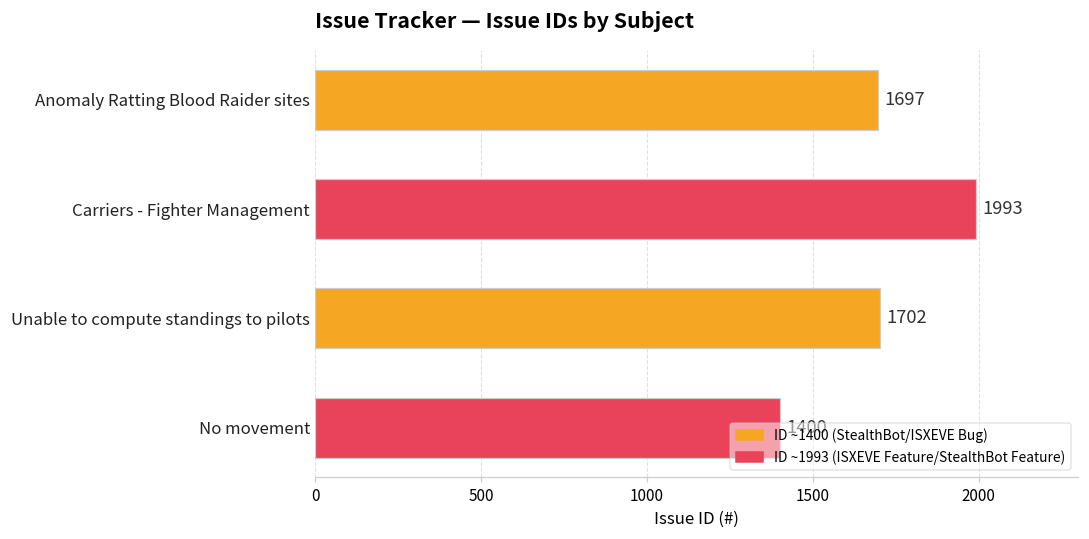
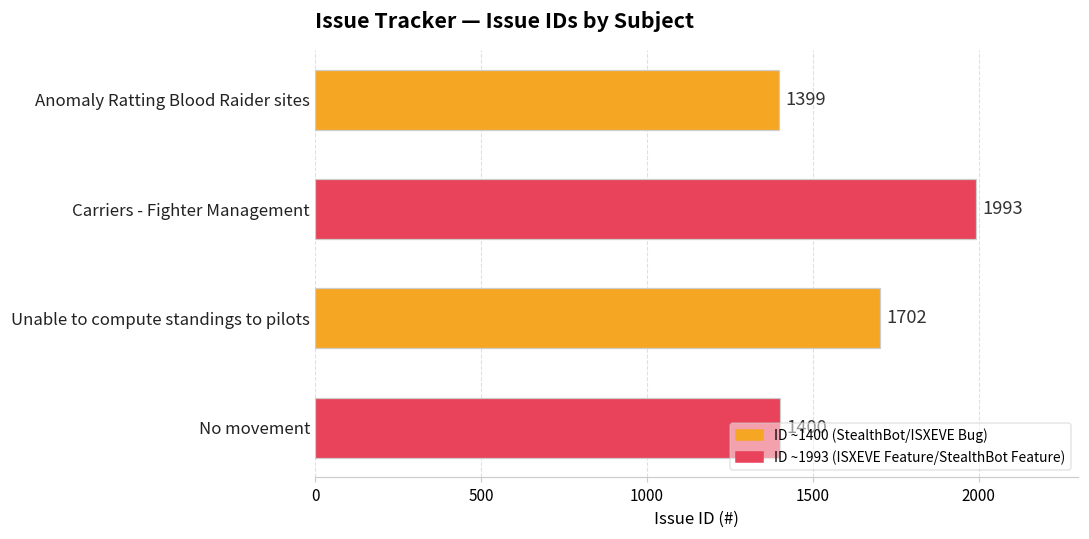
Anomaly Ratting Blood Raider sites: 1697 -> 1399
